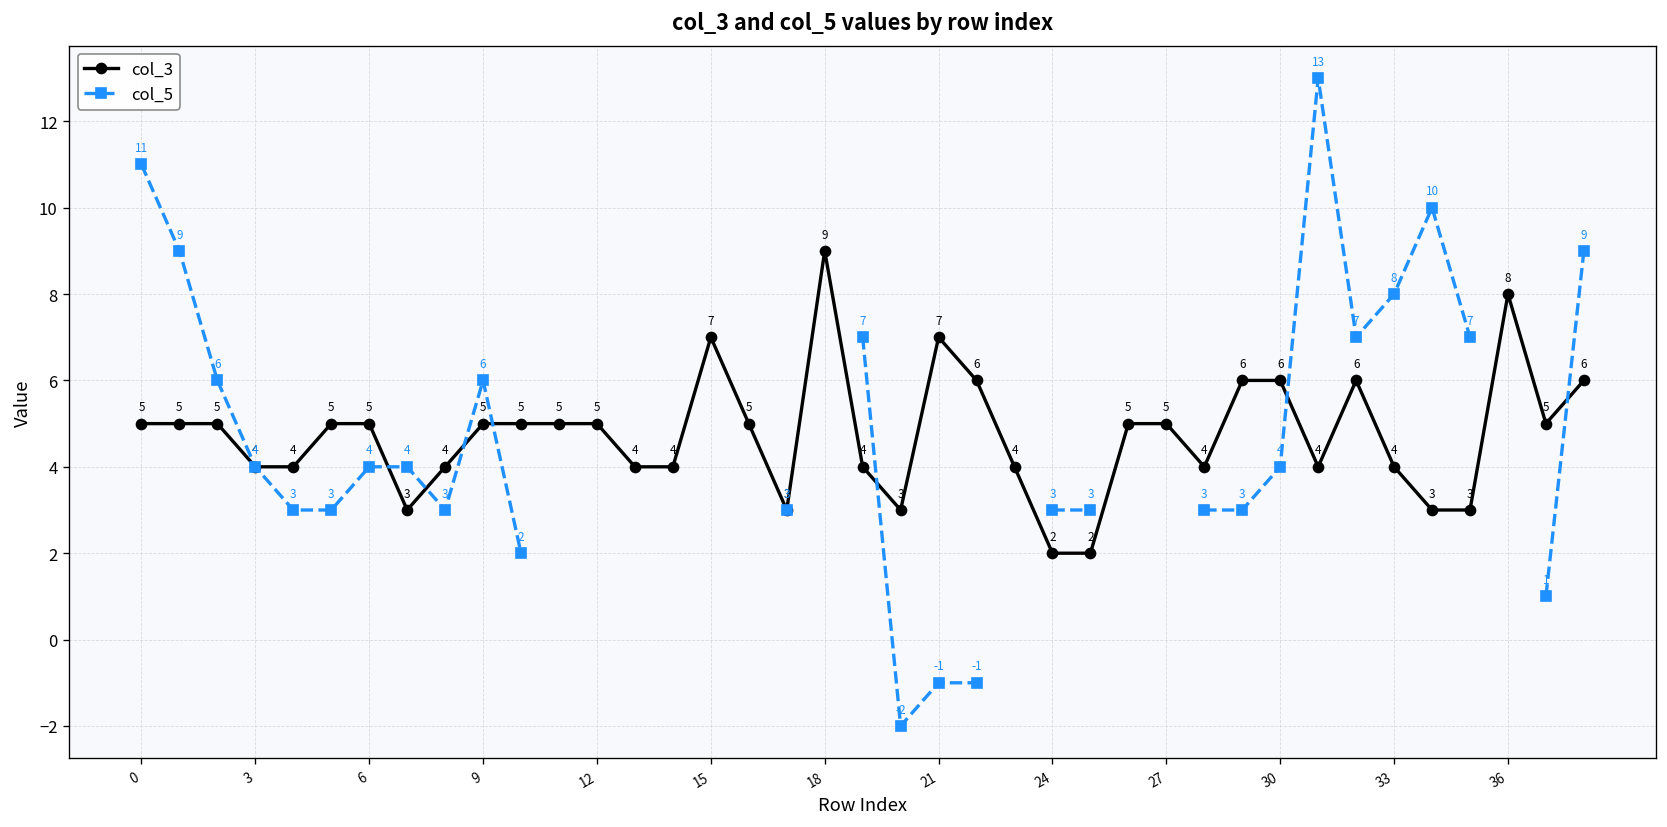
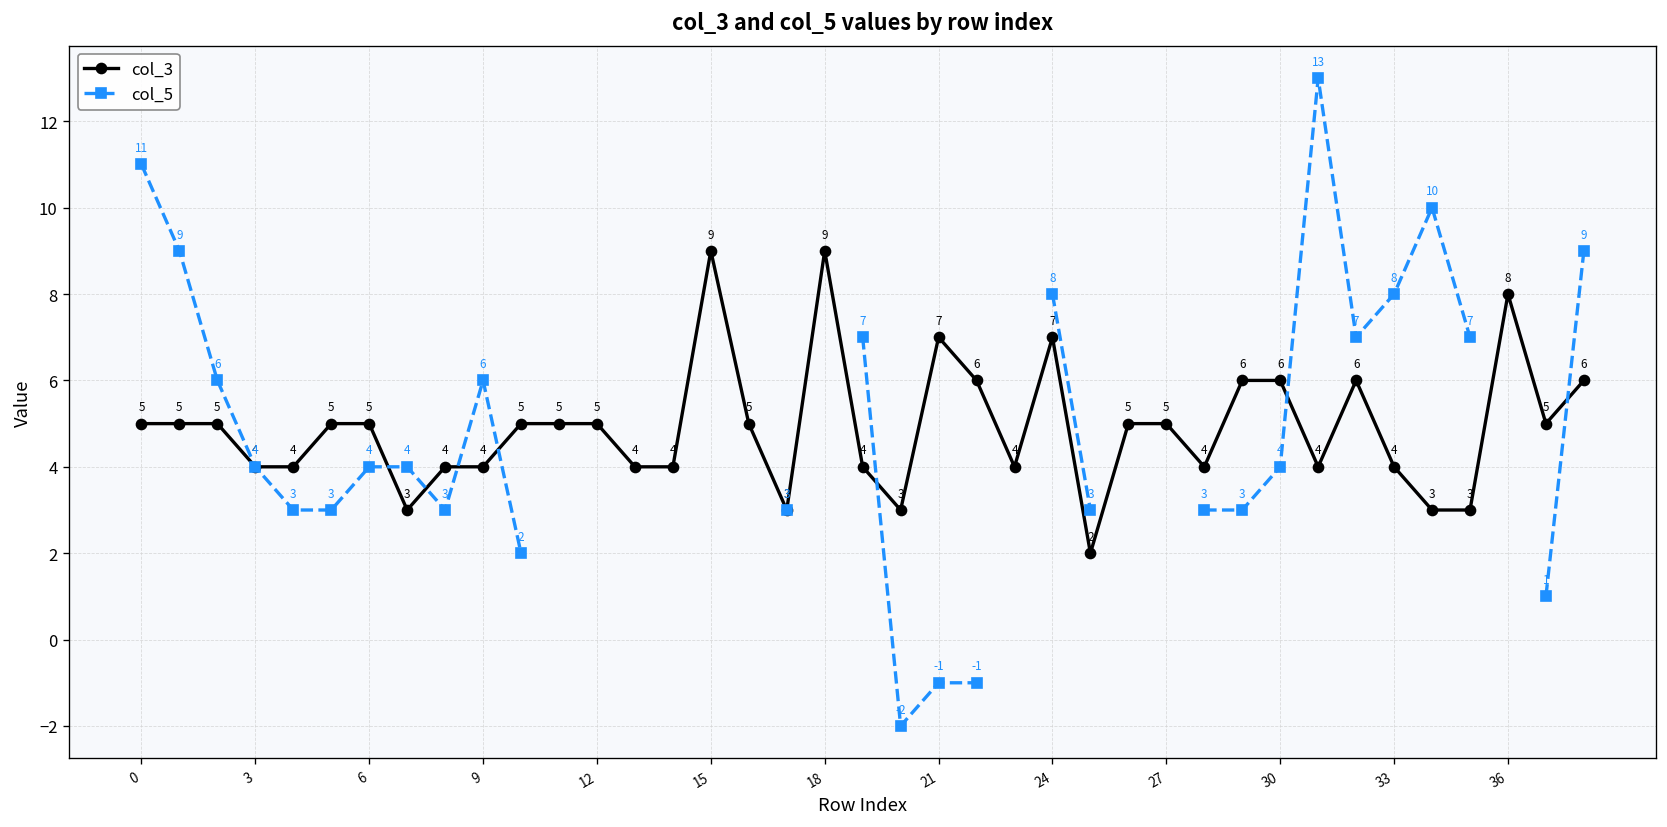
col_3, 9: 5 -> 4
col_3, 15: 7 -> 9
col_3, 24: 2 -> 7
col_5, 24: 3 -> 8
